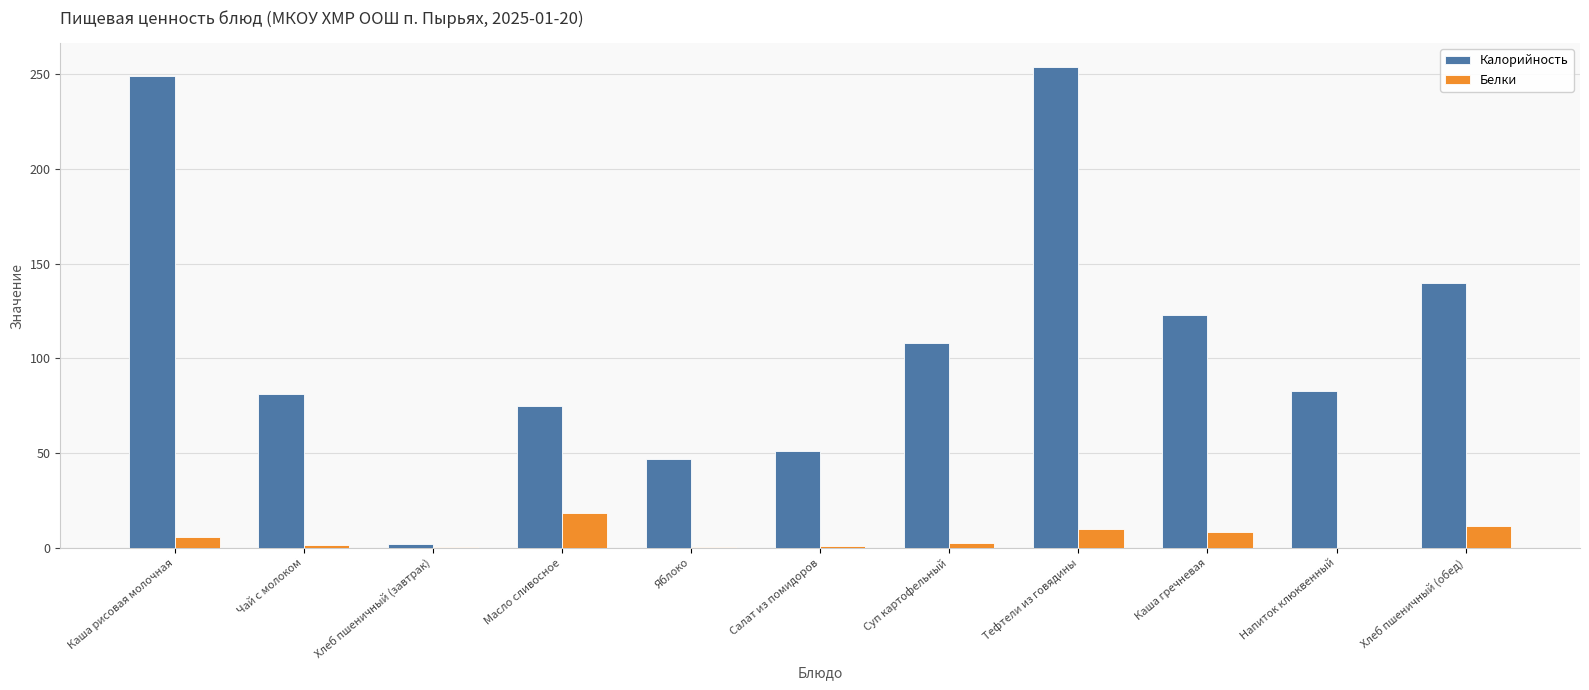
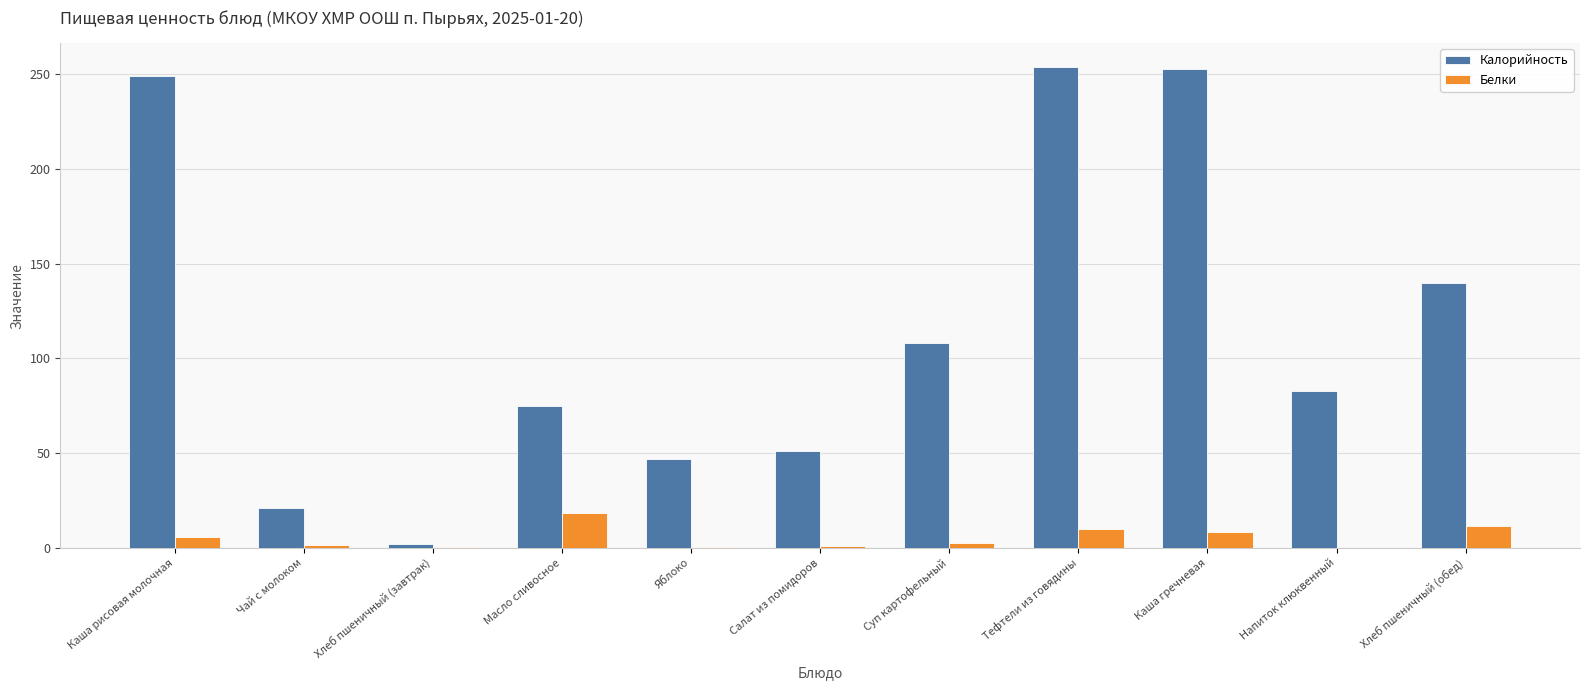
Калорийность, Чай с молоком: 81 -> 21
Калорийность, Каша гречневая: 123 -> 253
